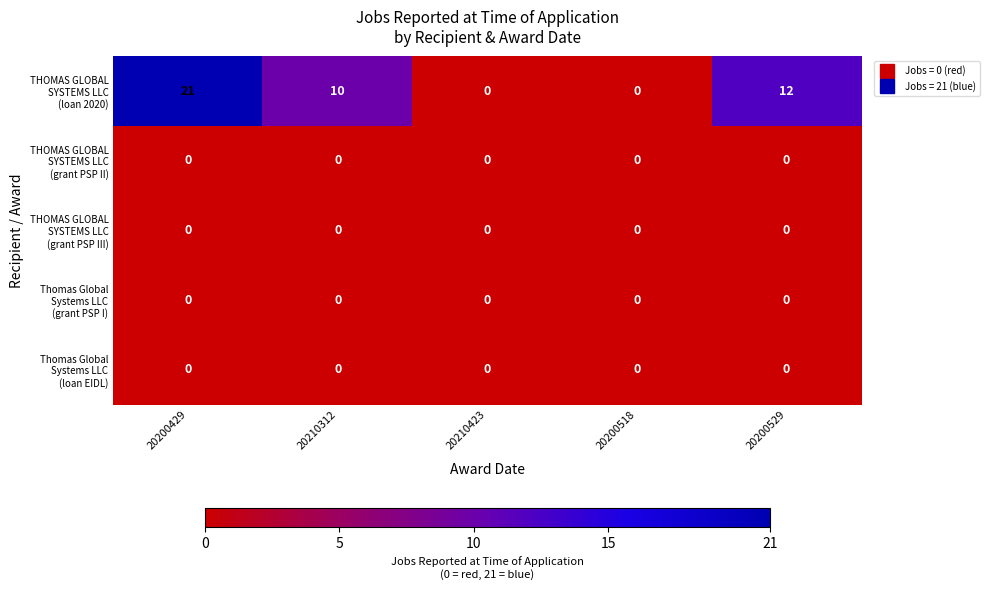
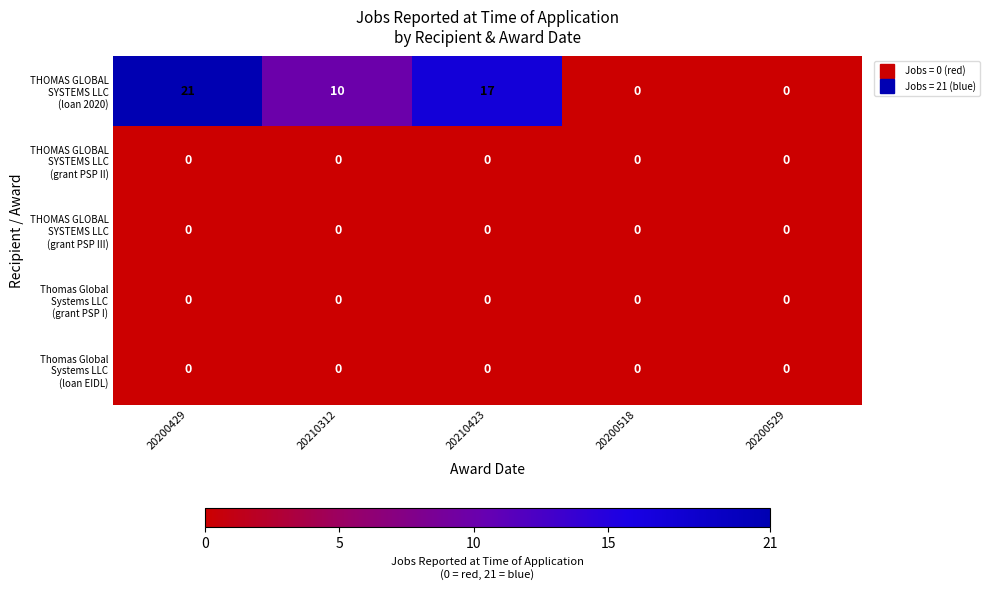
THOMAS GLOBAL SYSTEMS LLC (loan 2020), 20210423: 0 -> 17
THOMAS GLOBAL SYSTEMS LLC (loan 2020), 20200529: 12 -> 0
